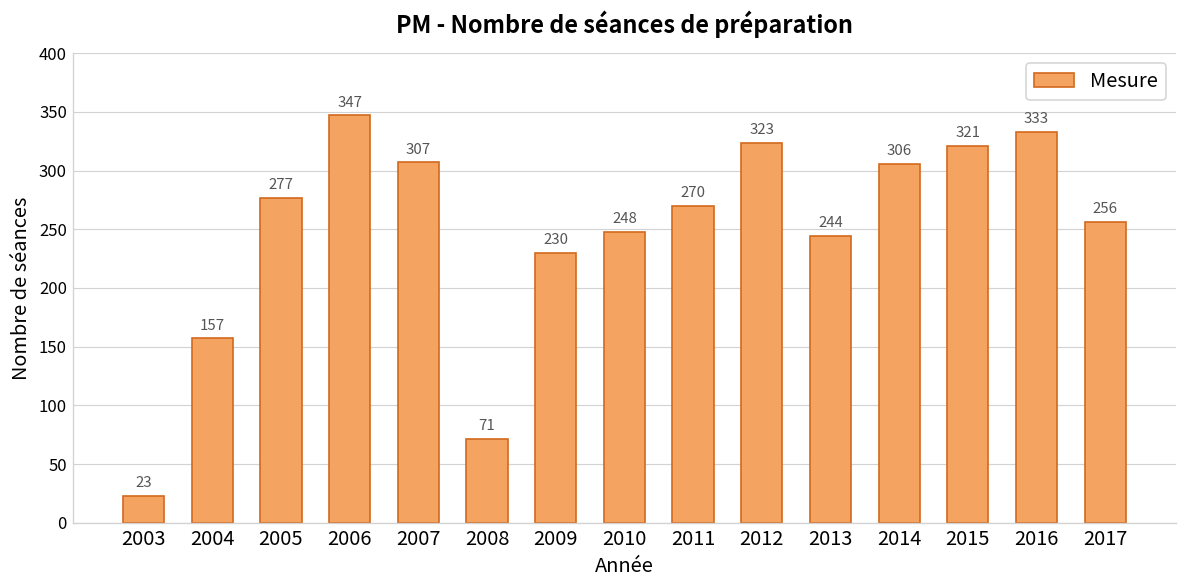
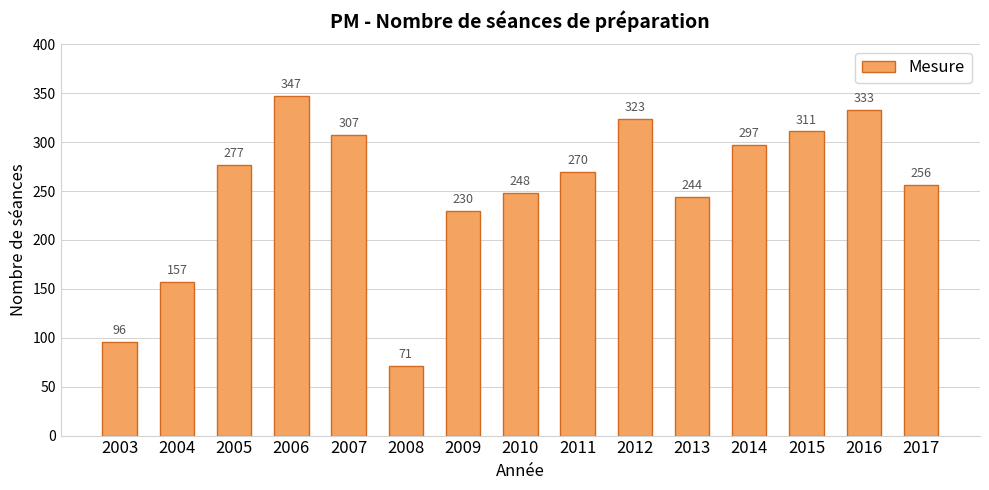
2003: 23 -> 96
2014: 306 -> 297
2015: 321 -> 311
